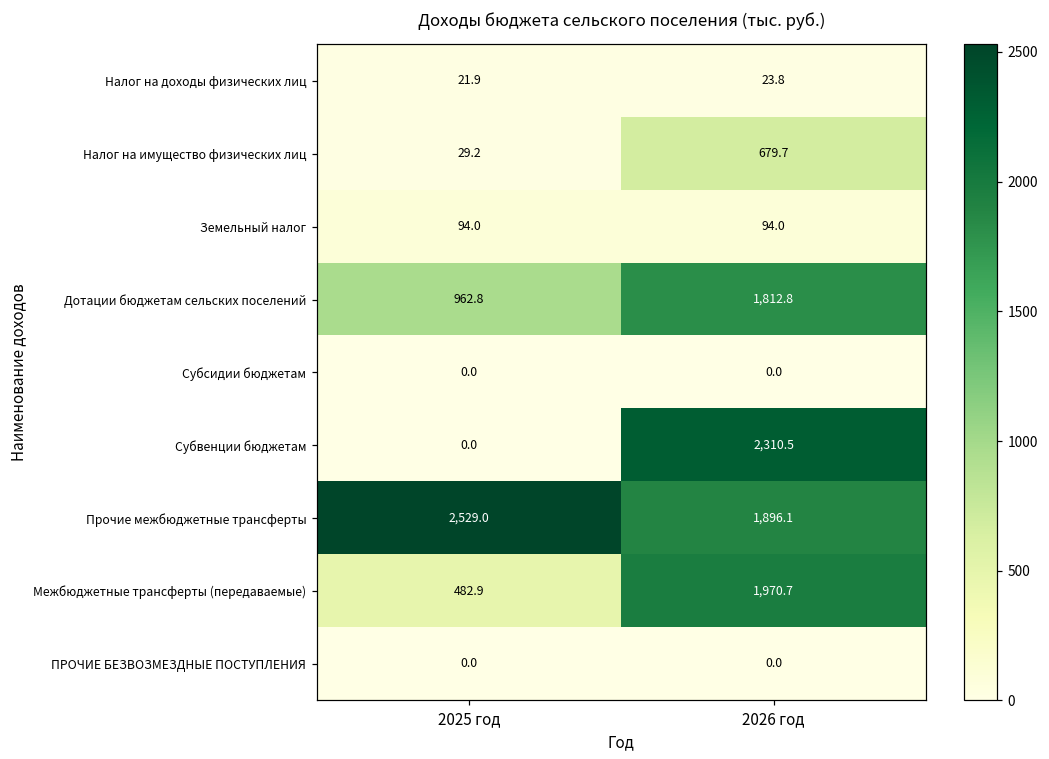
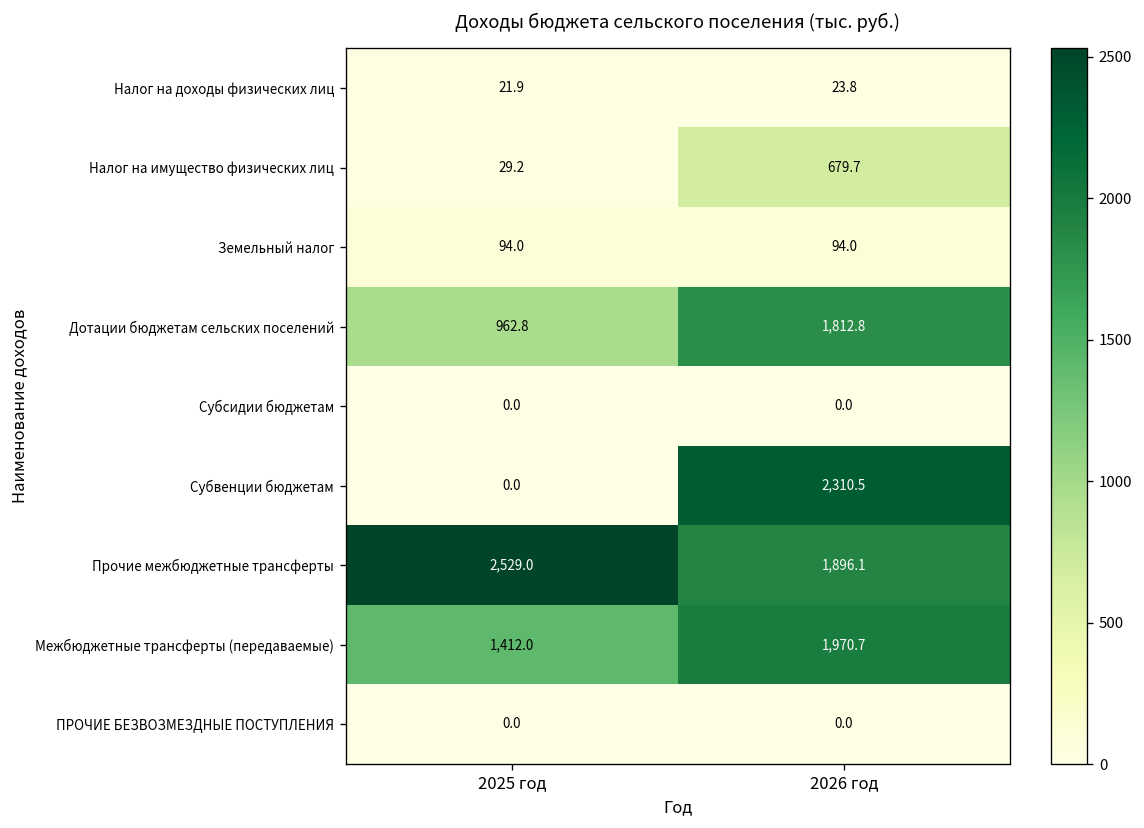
Межбюджетные трансферты (передаваемые), 2025 год: 482.9 -> 1,412.0
